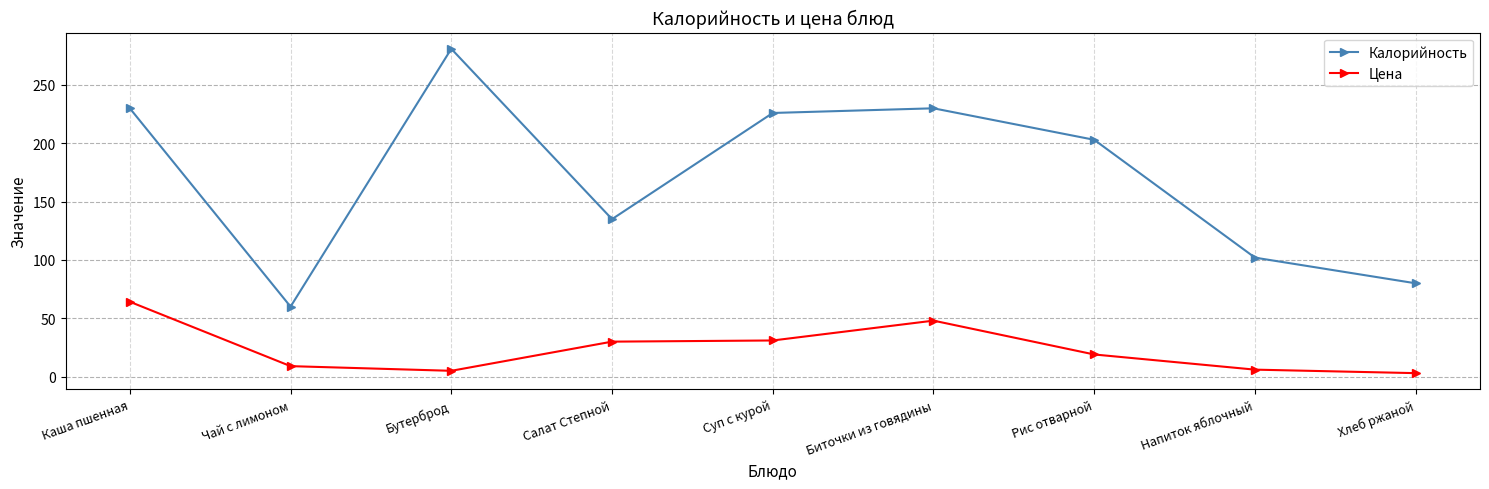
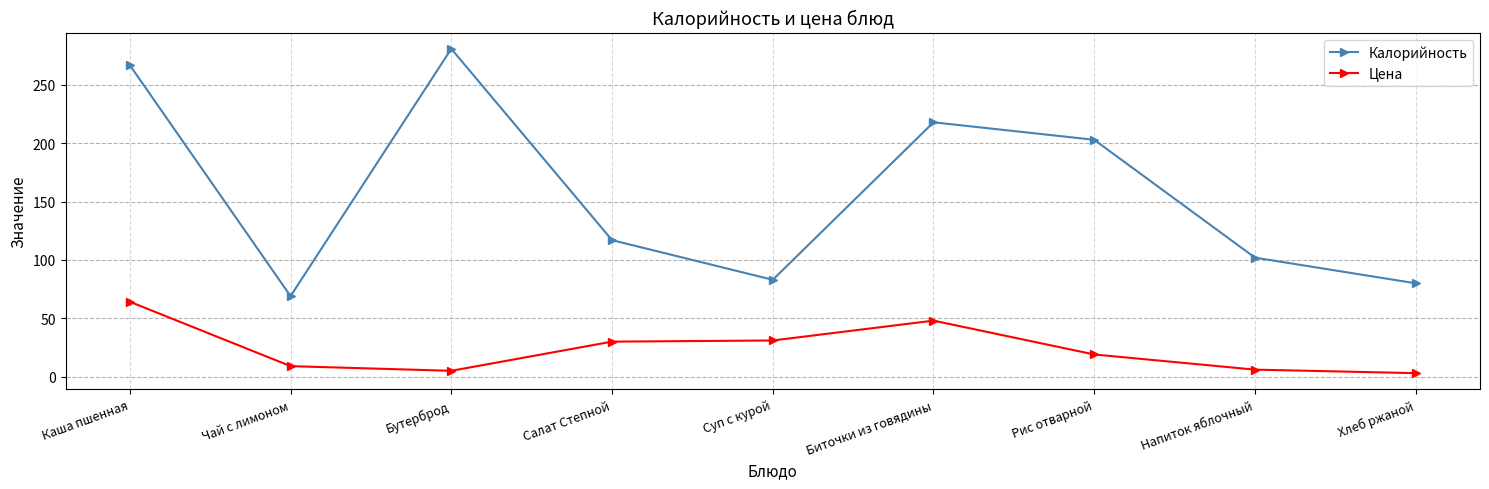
Калорийность, Каша пшенная: 230 -> 267
Калорийность, Чай с лимоном: 60 -> 69
Калорийность, Салат Степной: 135 -> 117
Калорийность, Суп с курой: 226 -> 83
Калорийность, Биточки из говядины: 230 -> 218
